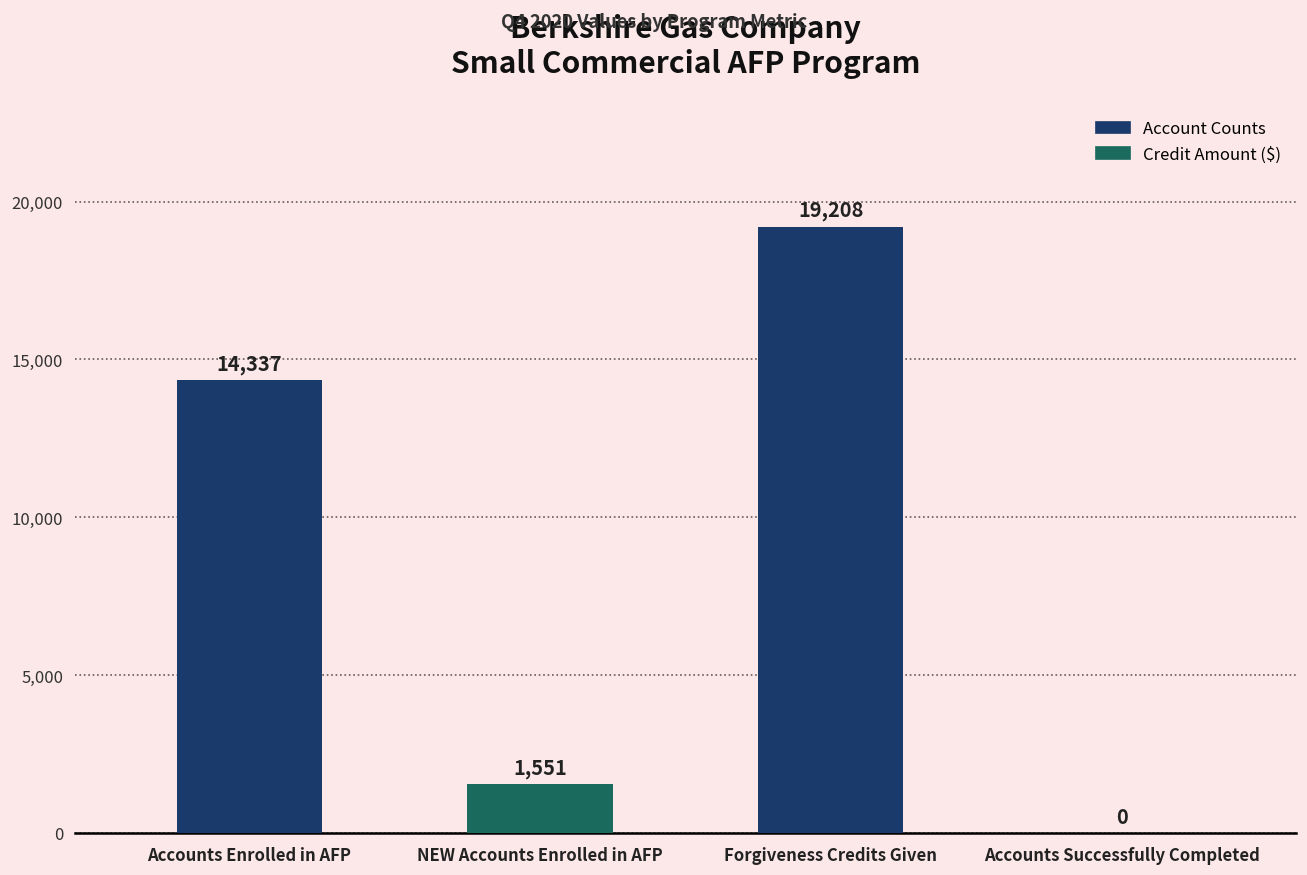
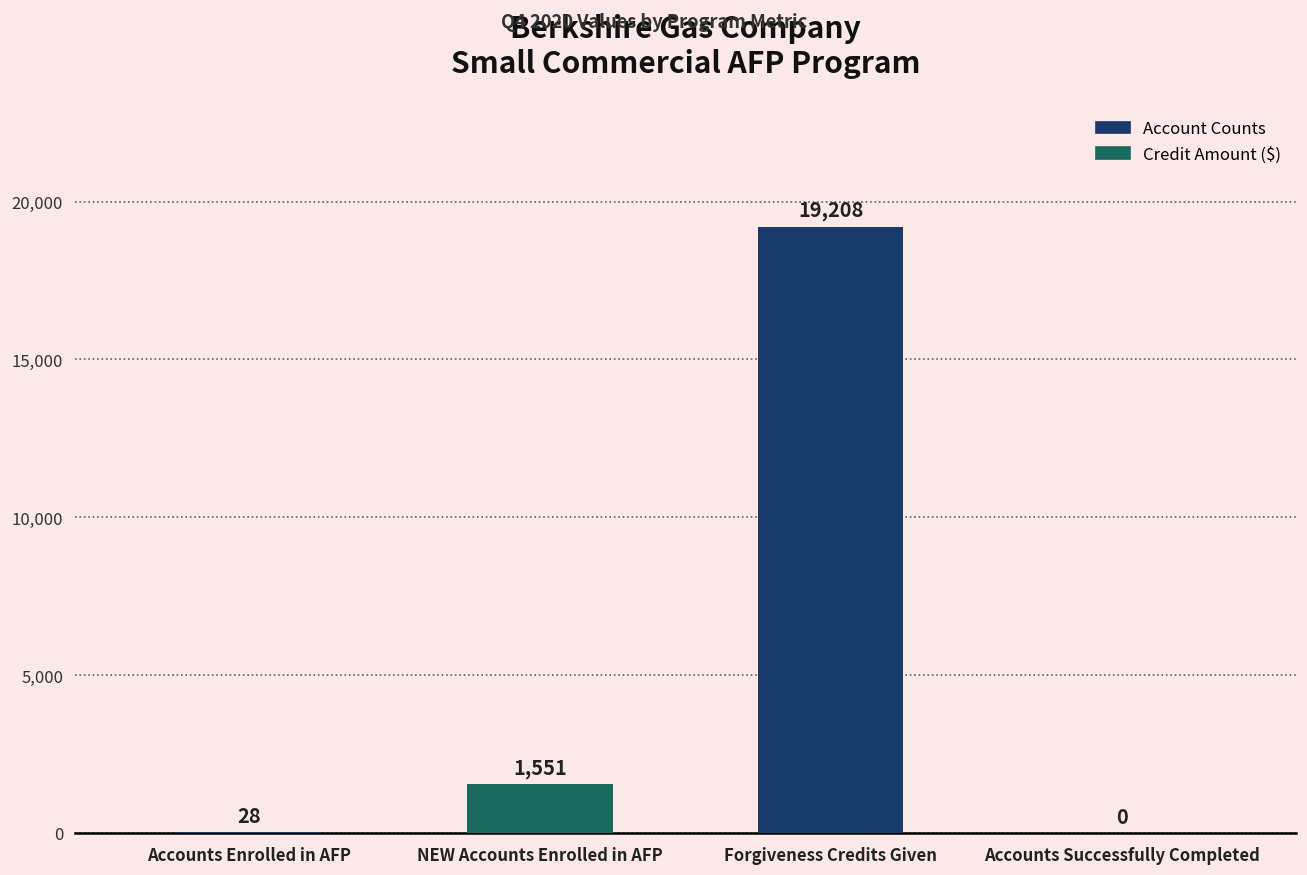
Accounts Enrolled in AFP: 14,337 -> 28
